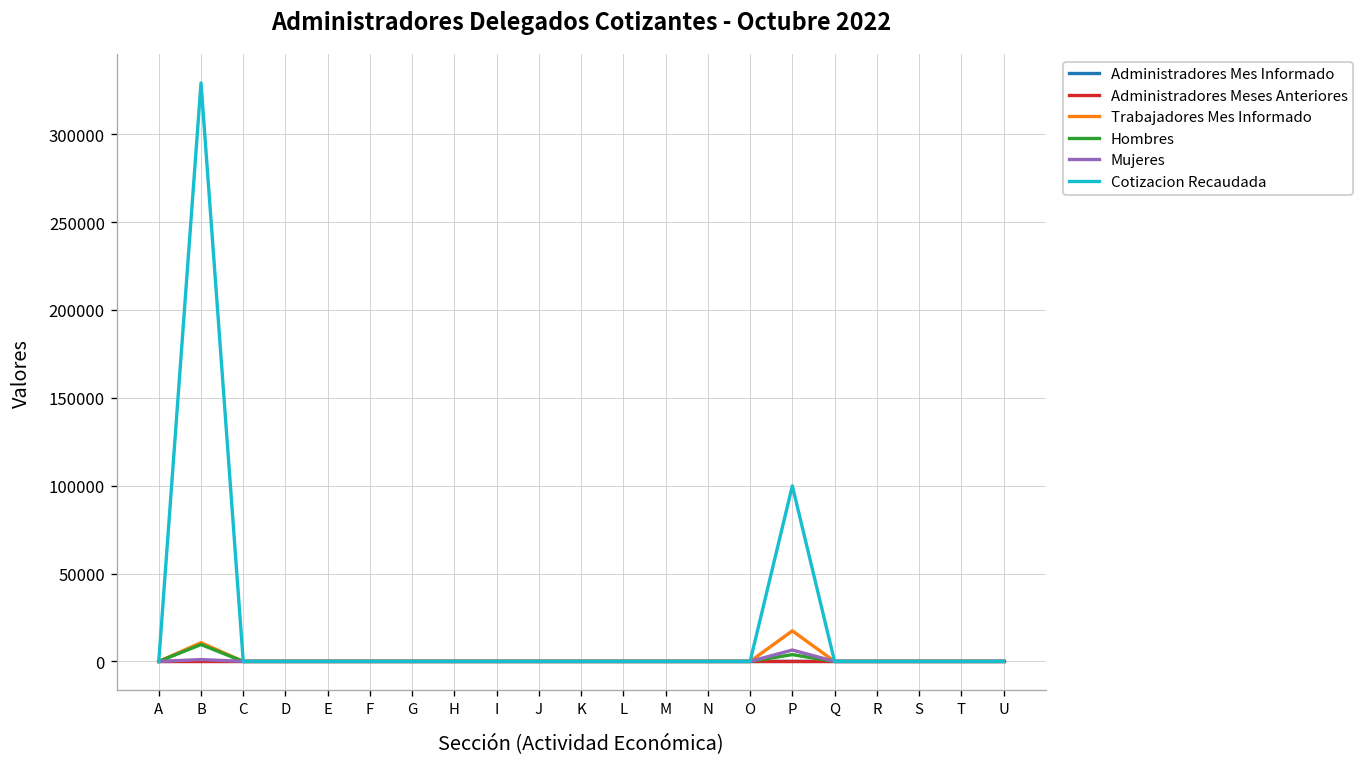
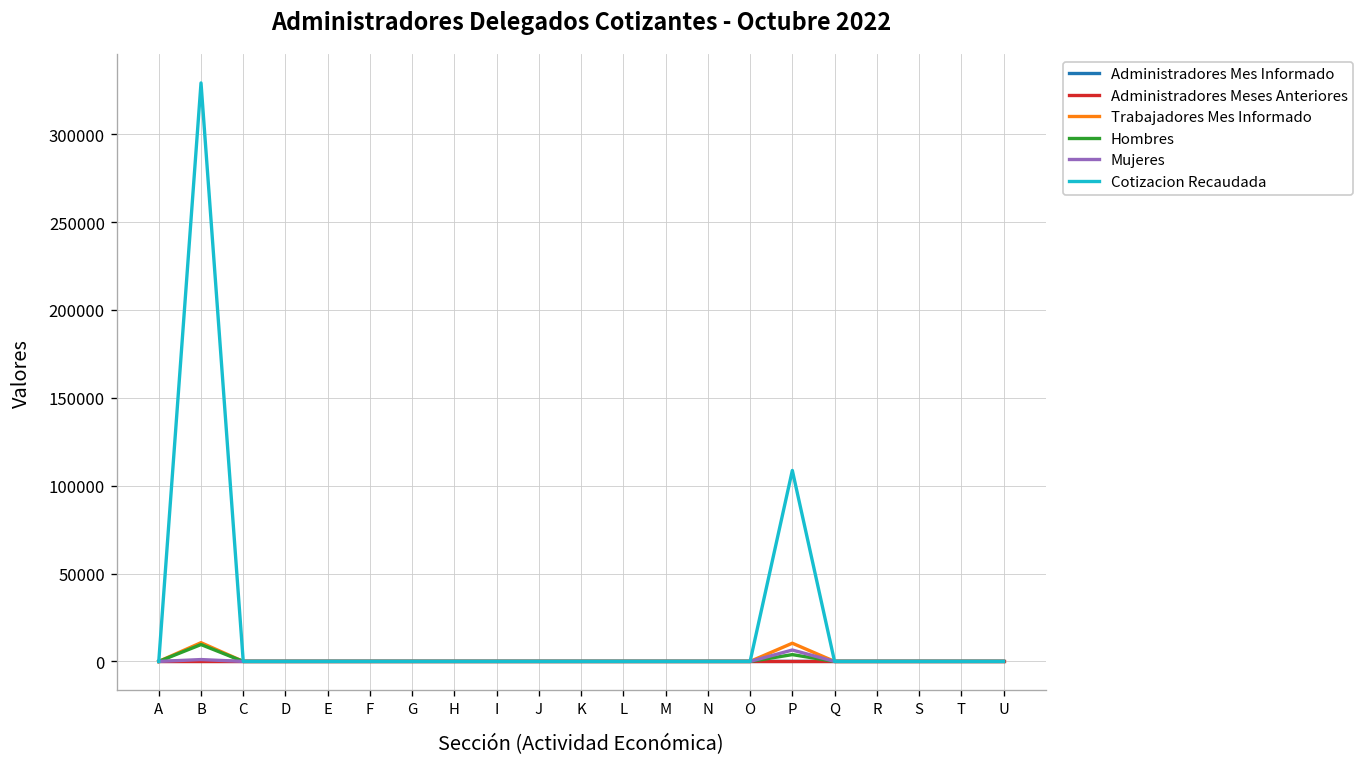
Trabajadores Mes Informado, P: 17000 -> 10000
Cotizacion Recaudada, P: 100000 -> 109000
